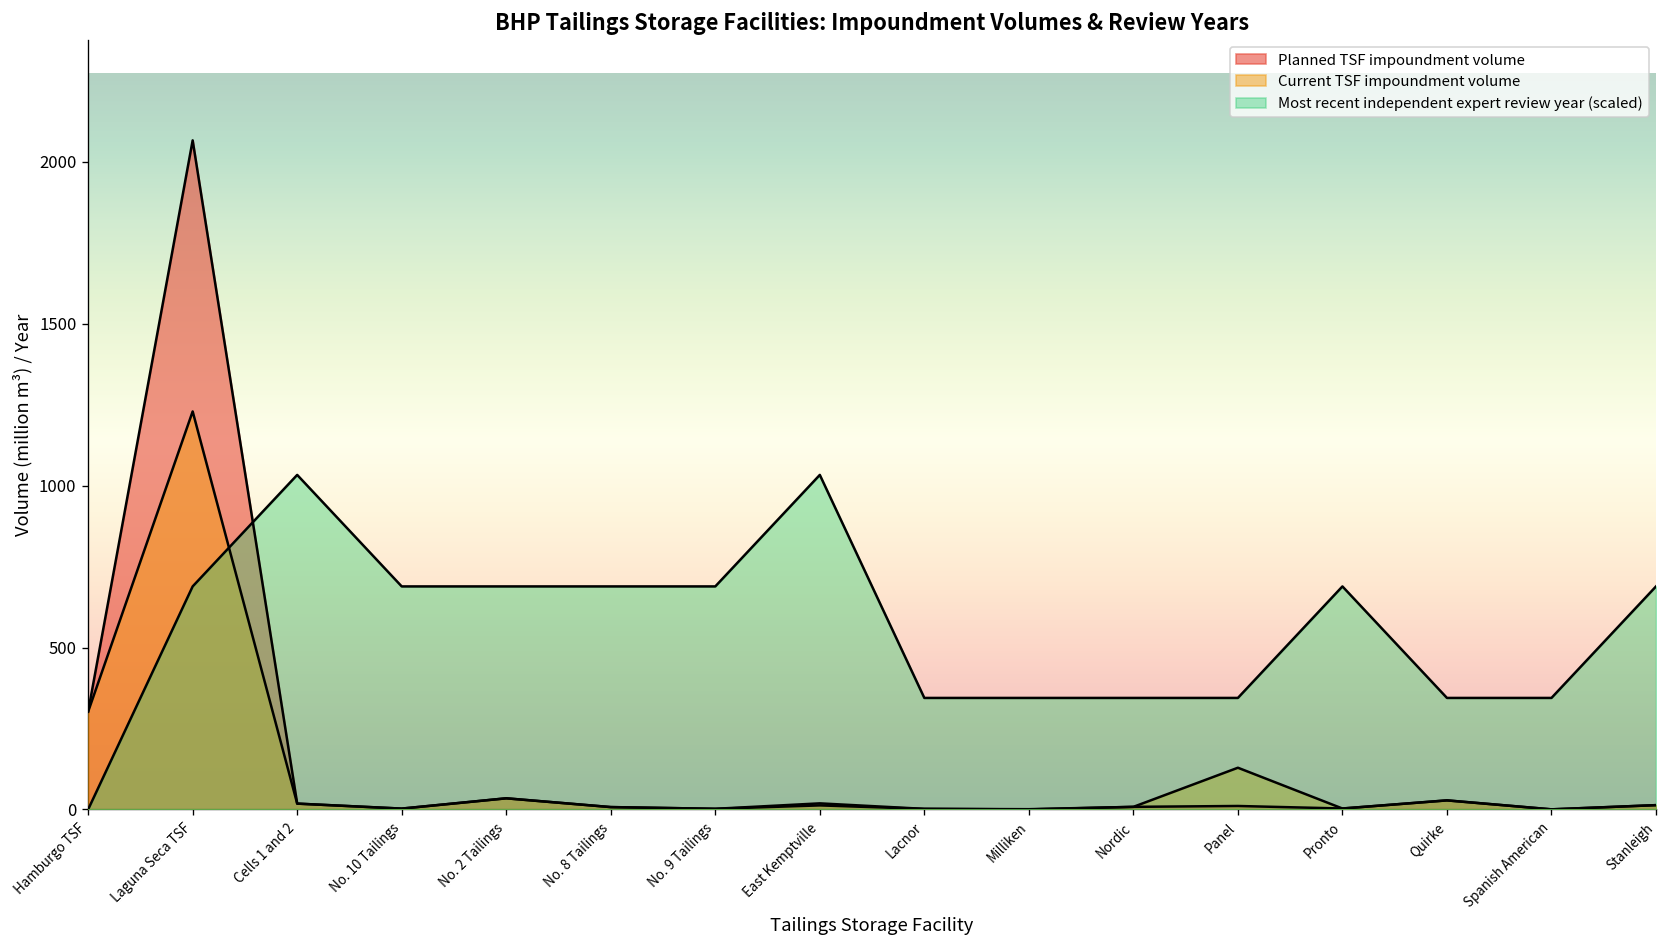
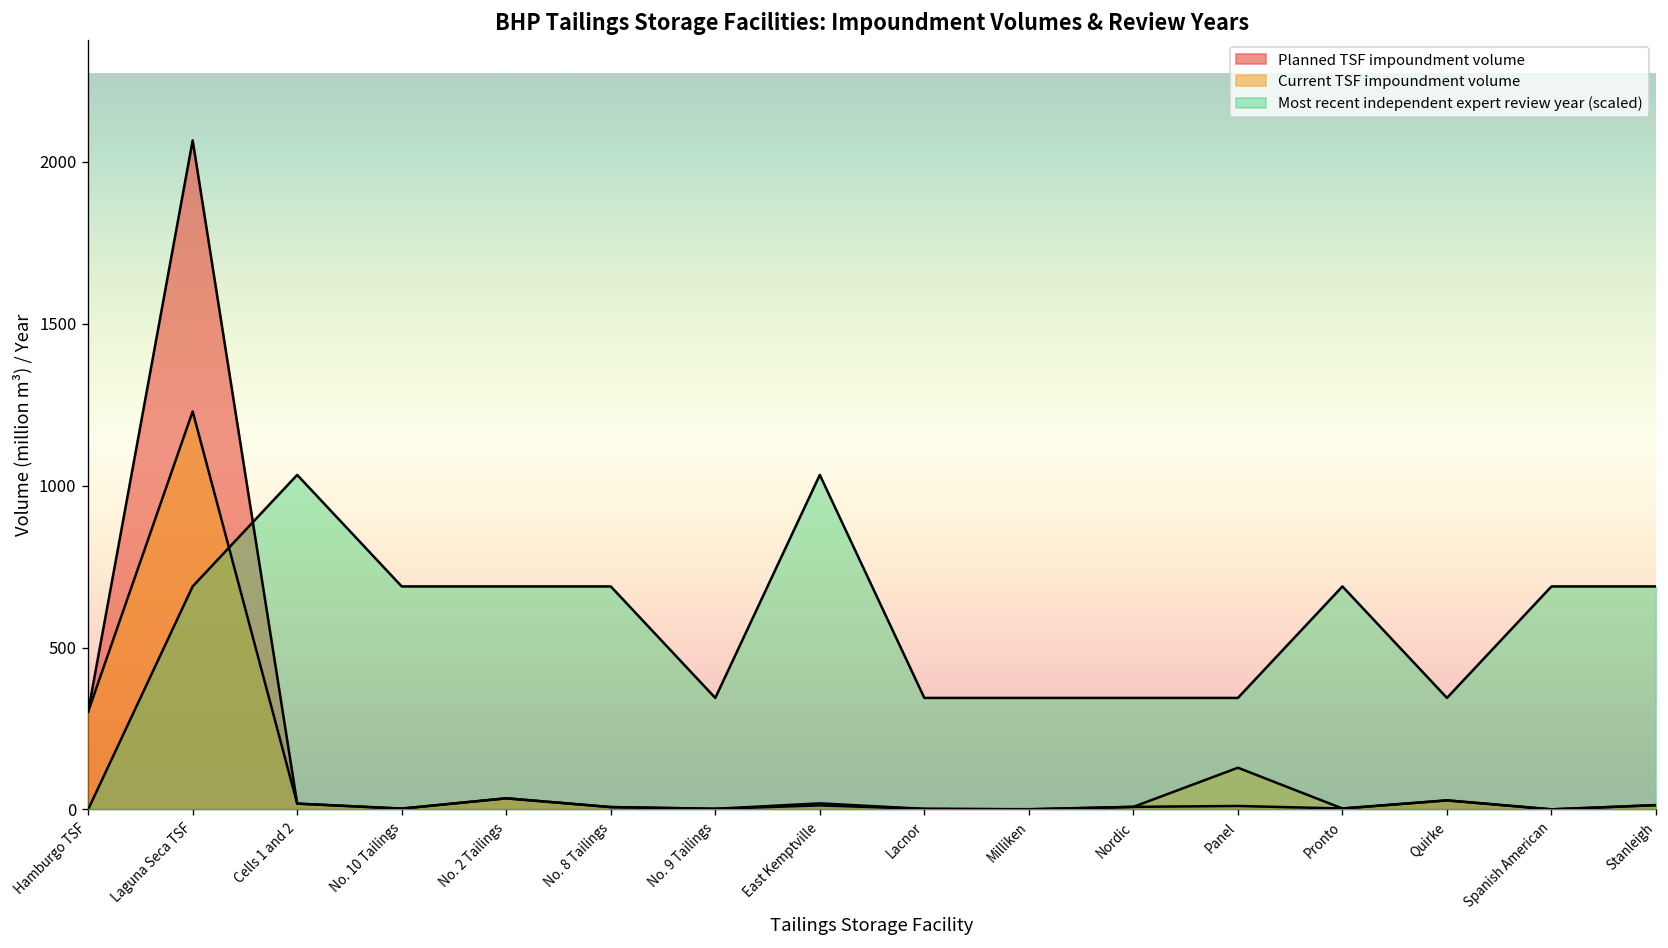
Most recent independent expert review year (scaled), No. 9 Tailings: 690 -> 340
Most recent independent expert review year (scaled), Spanish American: 340 -> 690
